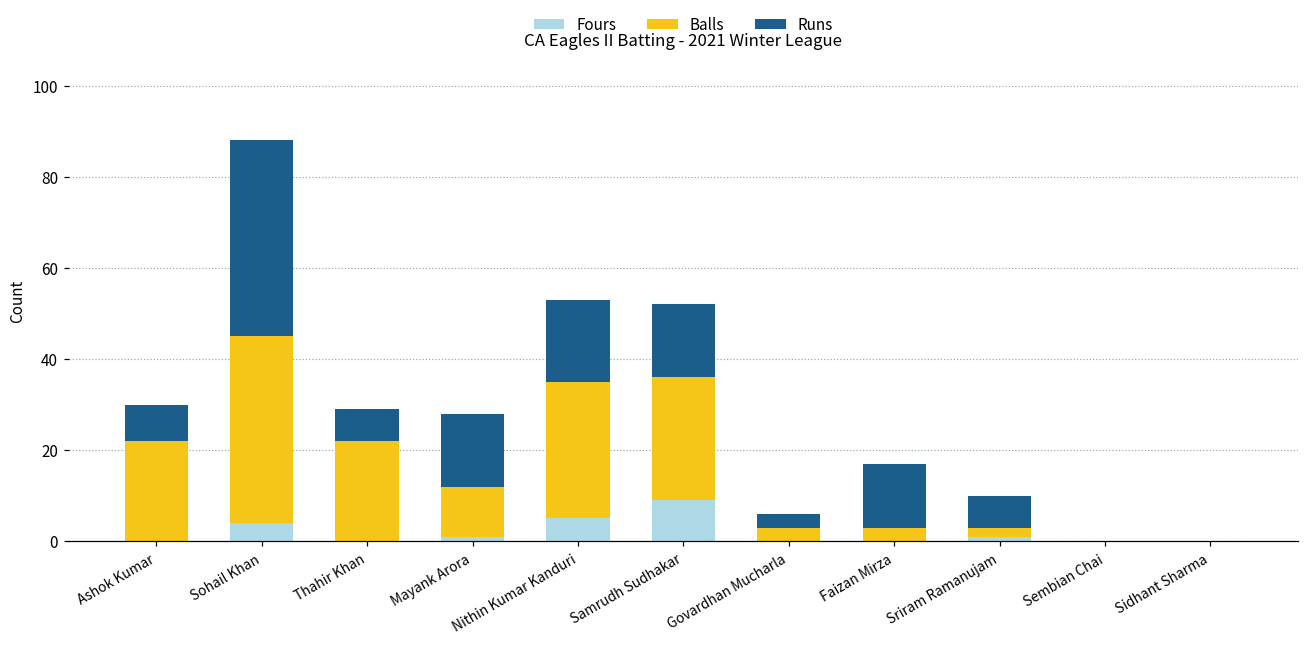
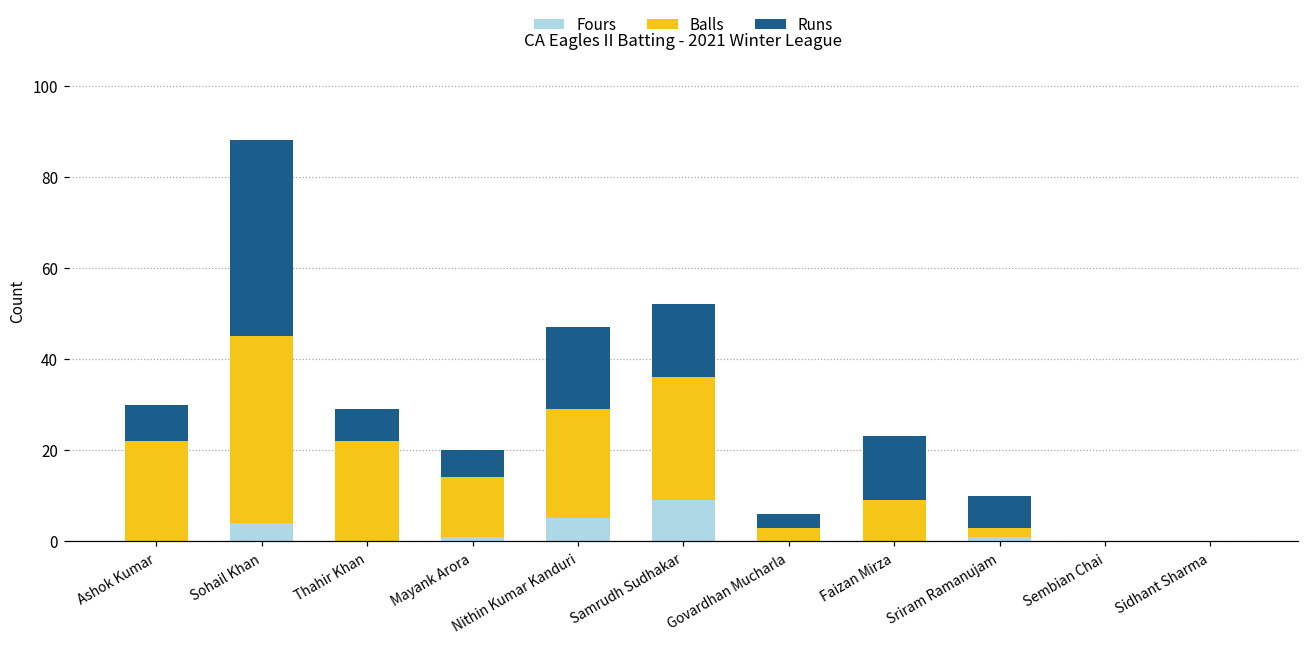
Balls, Mayank Arora: 11 -> 13
Runs, Mayank Arora: 16 -> 6
Balls, Nithin Kumar Kanduri: 30 -> 24
Balls, Faizan Mirza: 3 -> 9
